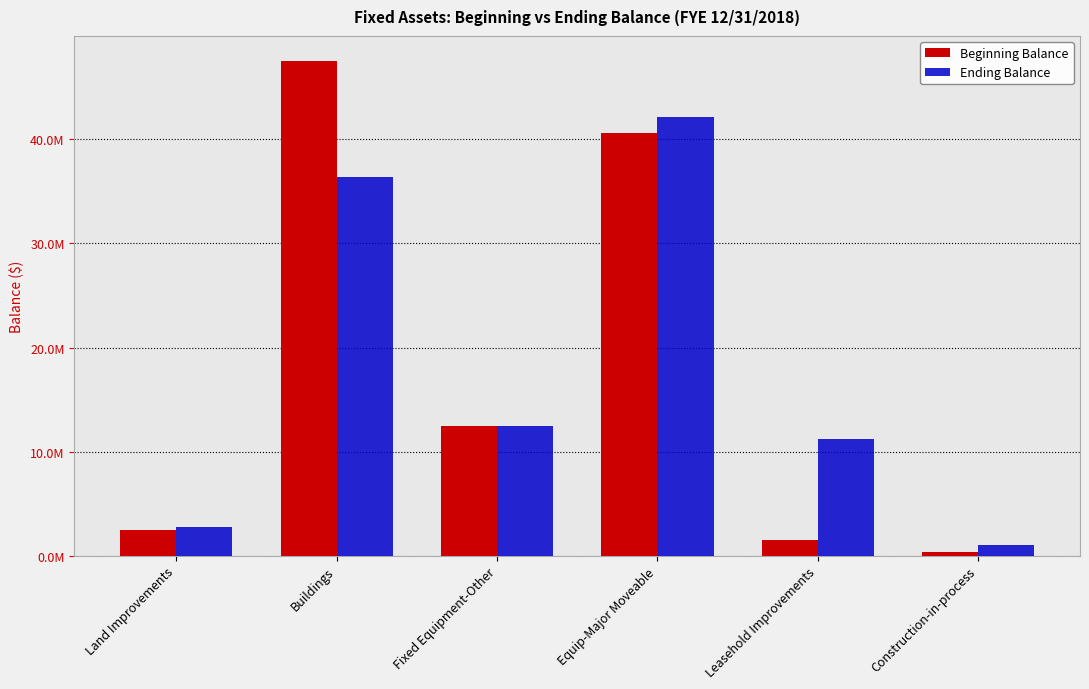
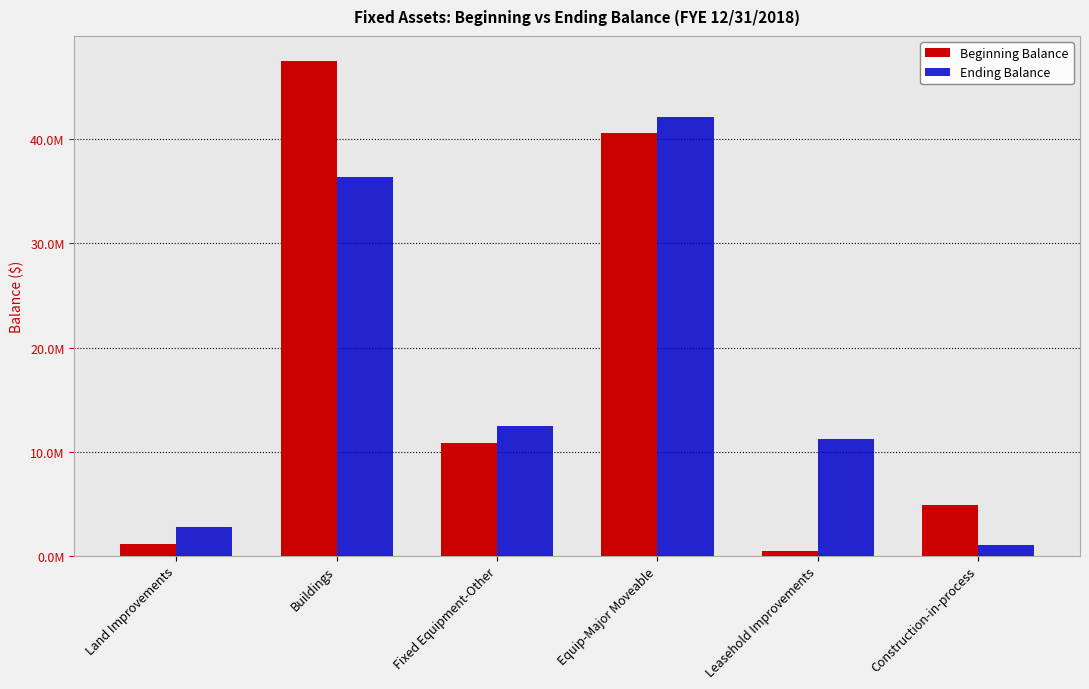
Beginning Balance, Land Improvements: 2500000 -> 1100000
Beginning Balance, Fixed Equipment-Other: 12400000 -> 10800000
Beginning Balance, Leasehold Improvements: 1500000 -> 500000
Beginning Balance, Construction-in-process: 400000 -> 4900000
